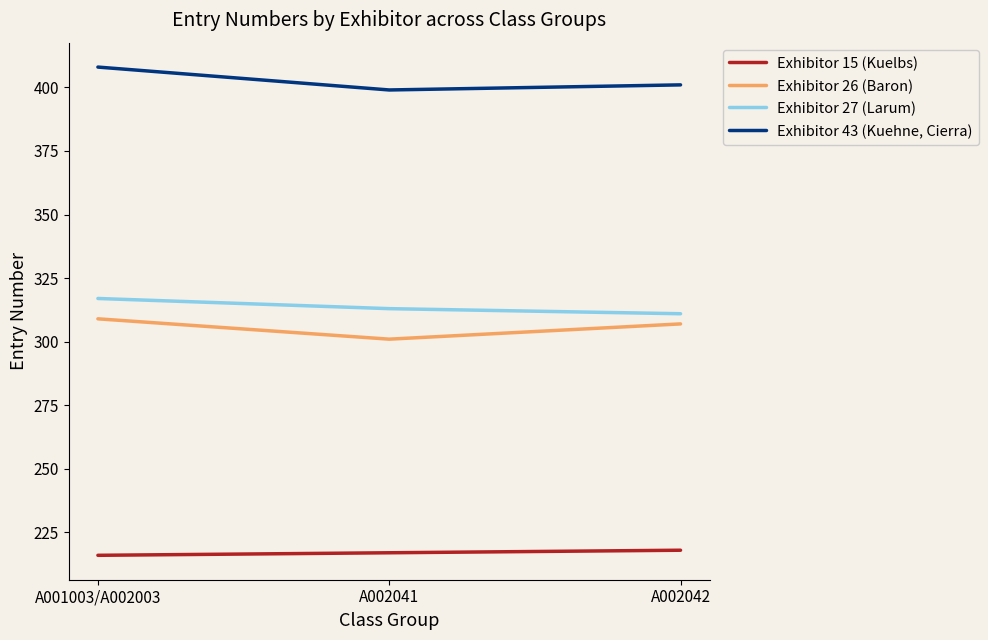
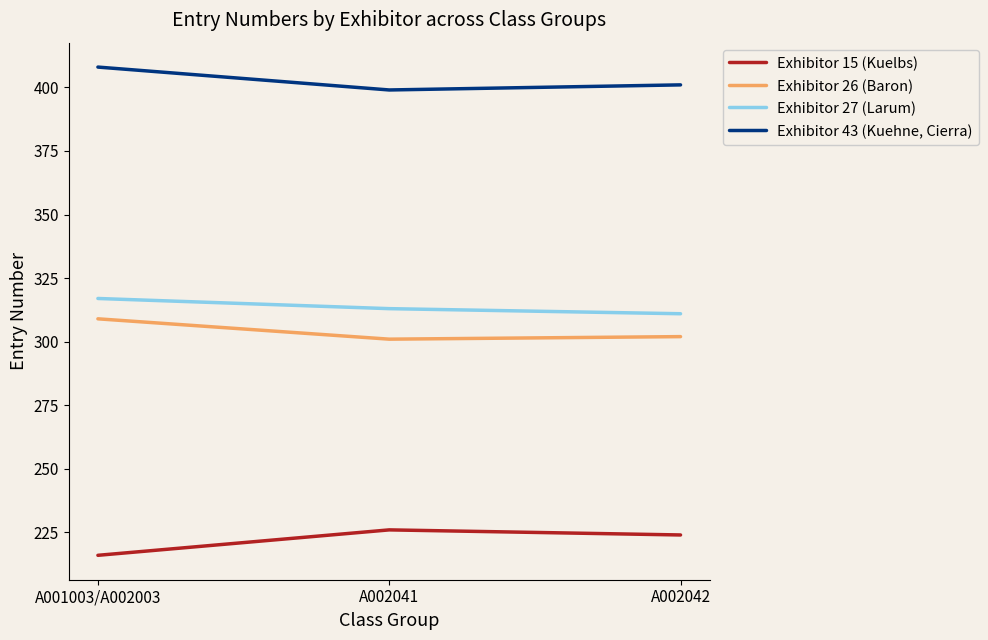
Exhibitor 15 (Kuelbs), A002041: 217 -> 226
Exhibitor 15 (Kuelbs), A002042: 218 -> 224
Exhibitor 26 (Baron), A002042: 307 -> 302
